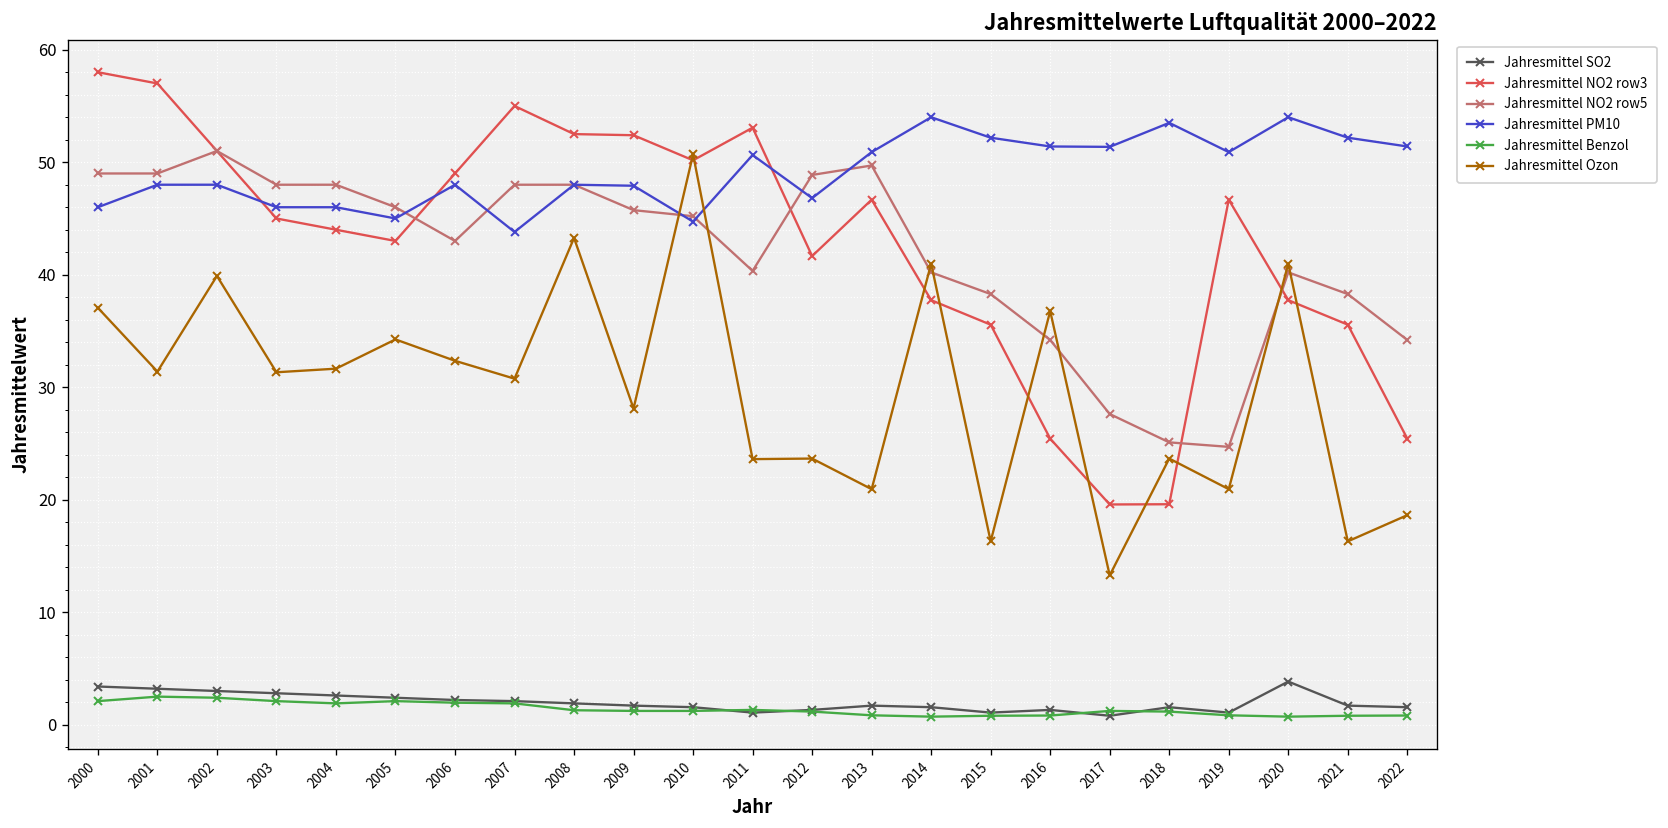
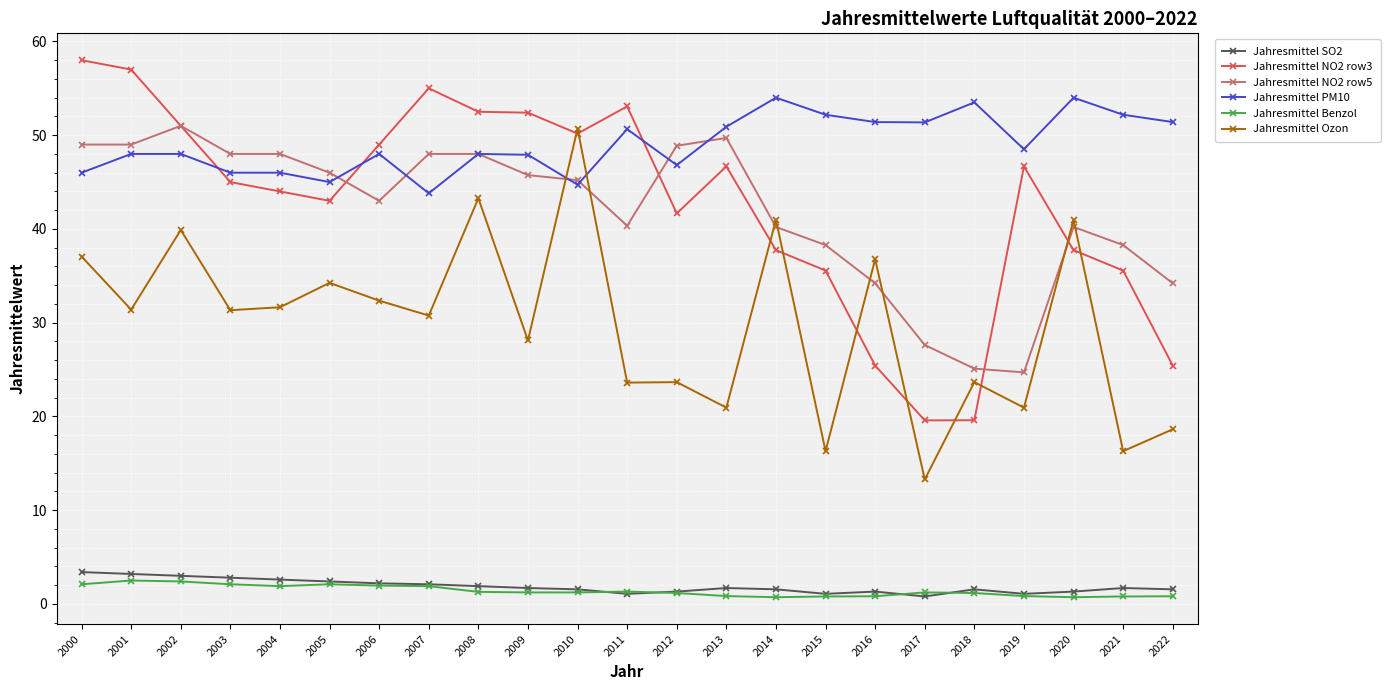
Jahresmittel PM10, 2019: 51 -> 49
Jahresmittel SO2, 2020: 4 -> 1
